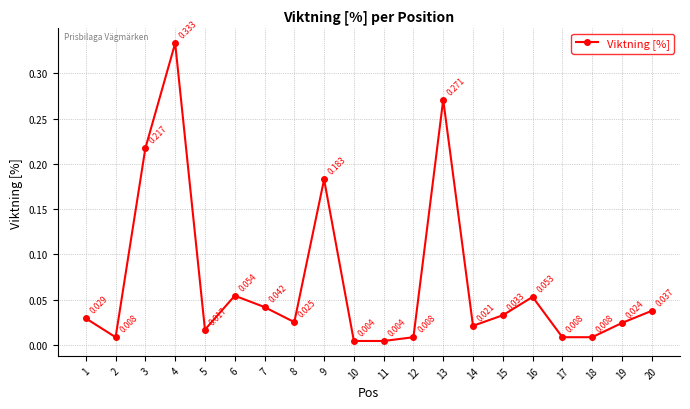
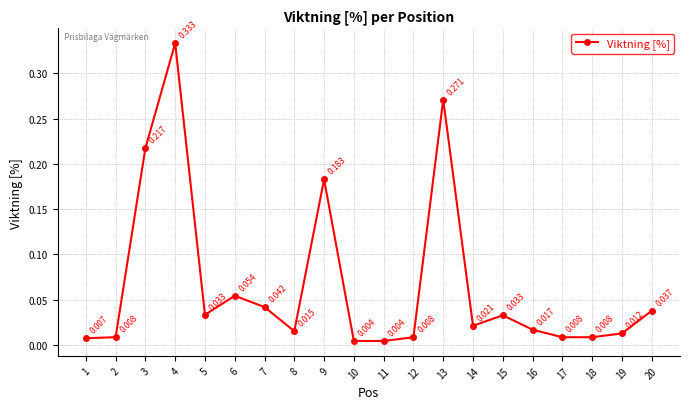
1: 0.029 -> 0.007
5: 0.017 -> 0.033
8: 0.025 -> 0.015
16: 0.053 -> 0.017
19: 0.024 -> 0.012
